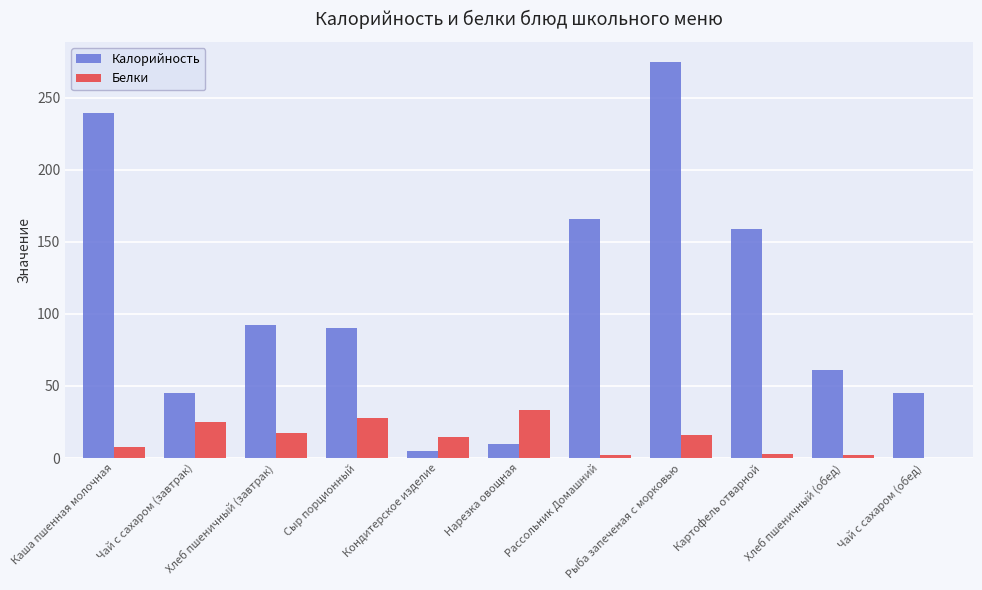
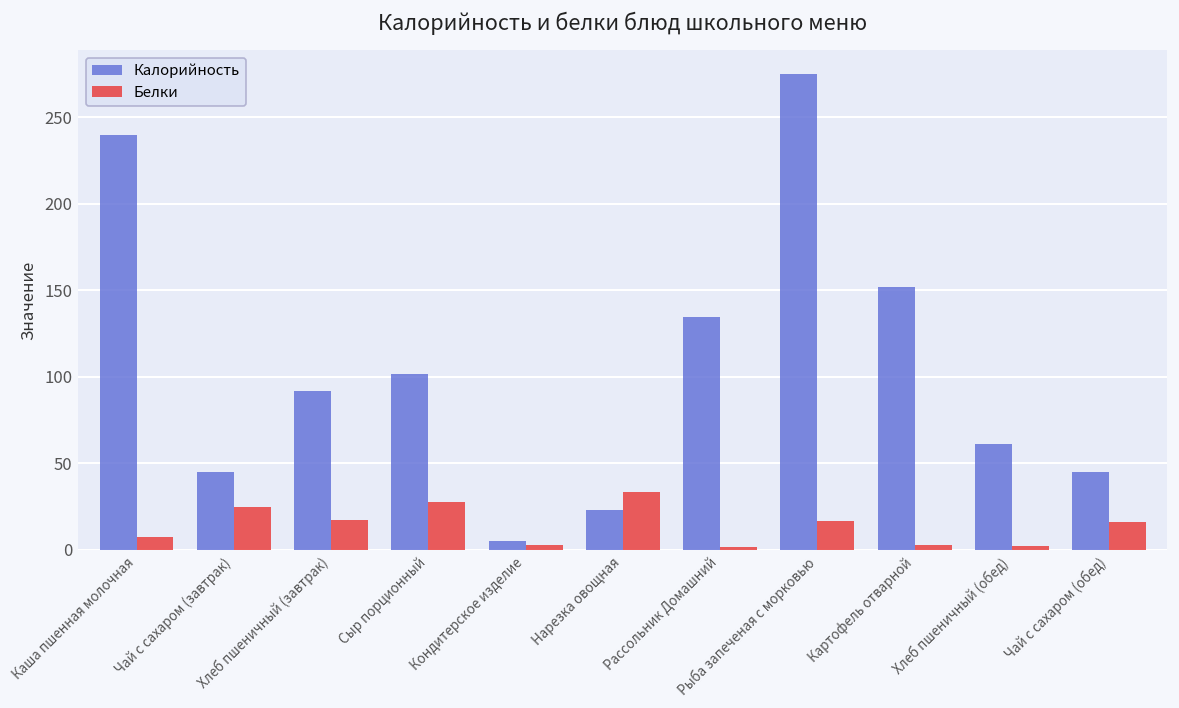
Калорийность, Сыр порционный: 90 -> 101
Белки, Кондитерское изделие: 15 -> 3
Калорийность, Нарезка овощная: 10 -> 23
Калорийность, Рассольник Домашний: 166 -> 134
Калорийность, Картофель отварной: 159 -> 152
Белки, Чай с сахаром (обед): 0 -> 16
